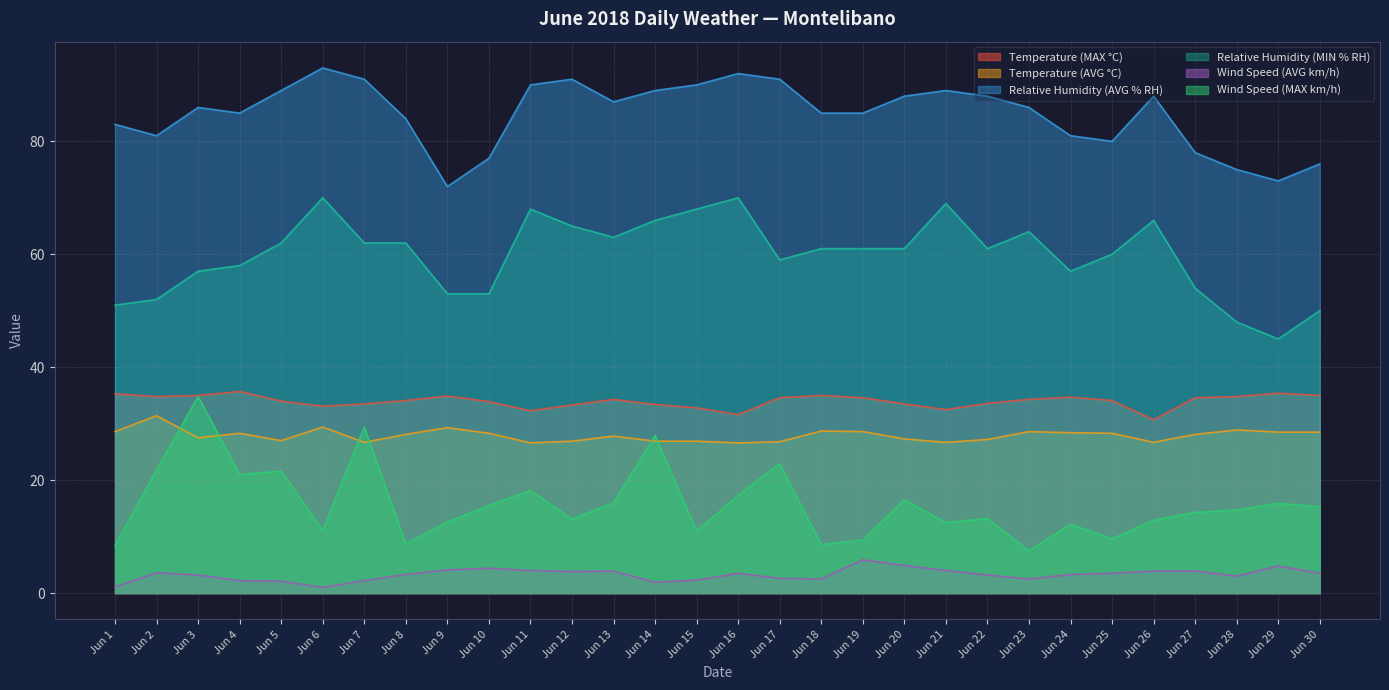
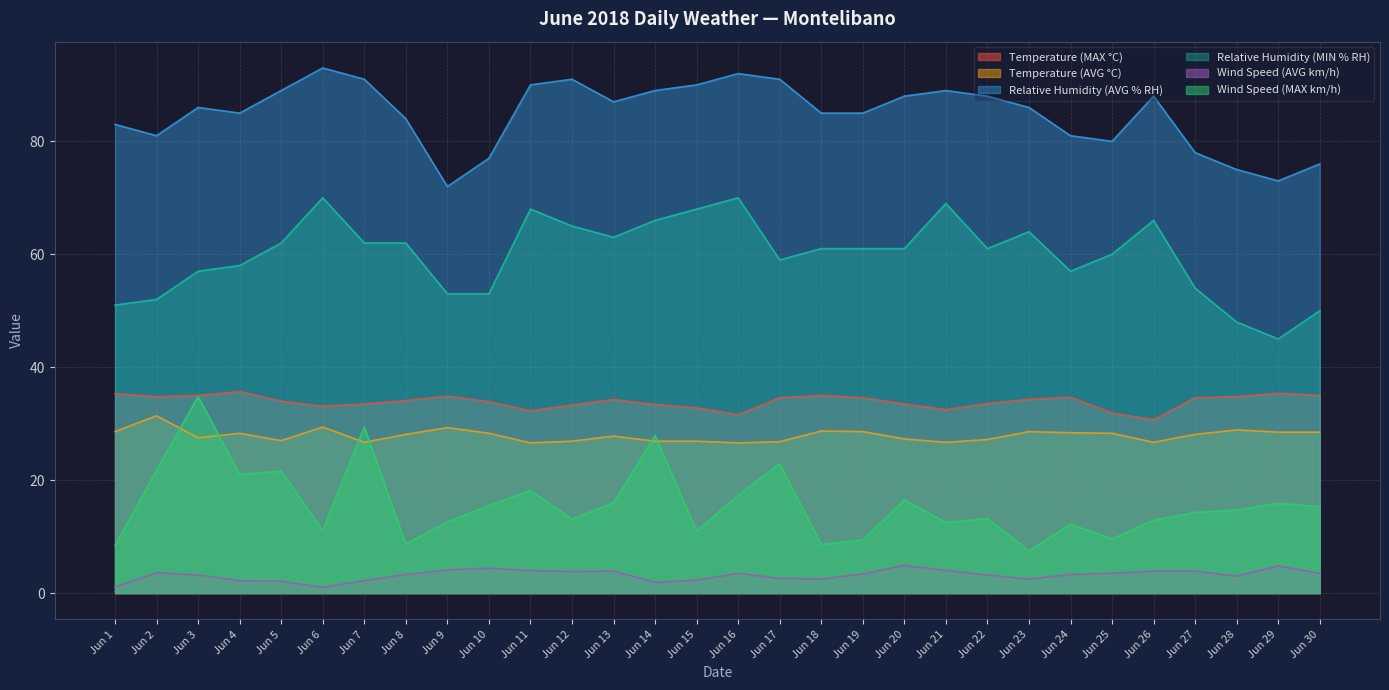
Wind Speed (AVG km/h), Jun 19: 6 -> 3
Temperature (MAX °C), Jun 25: 34 -> 32
